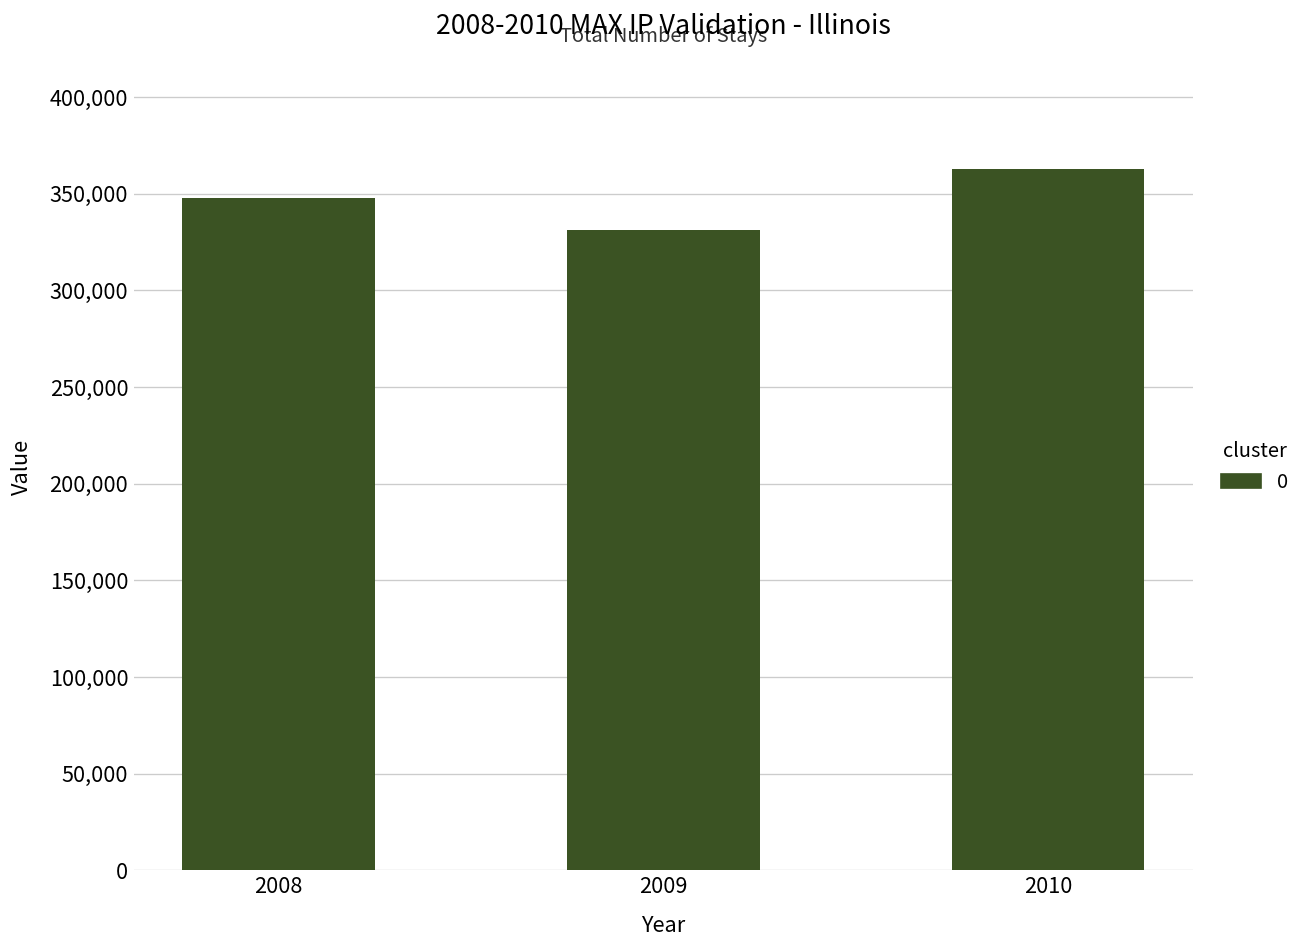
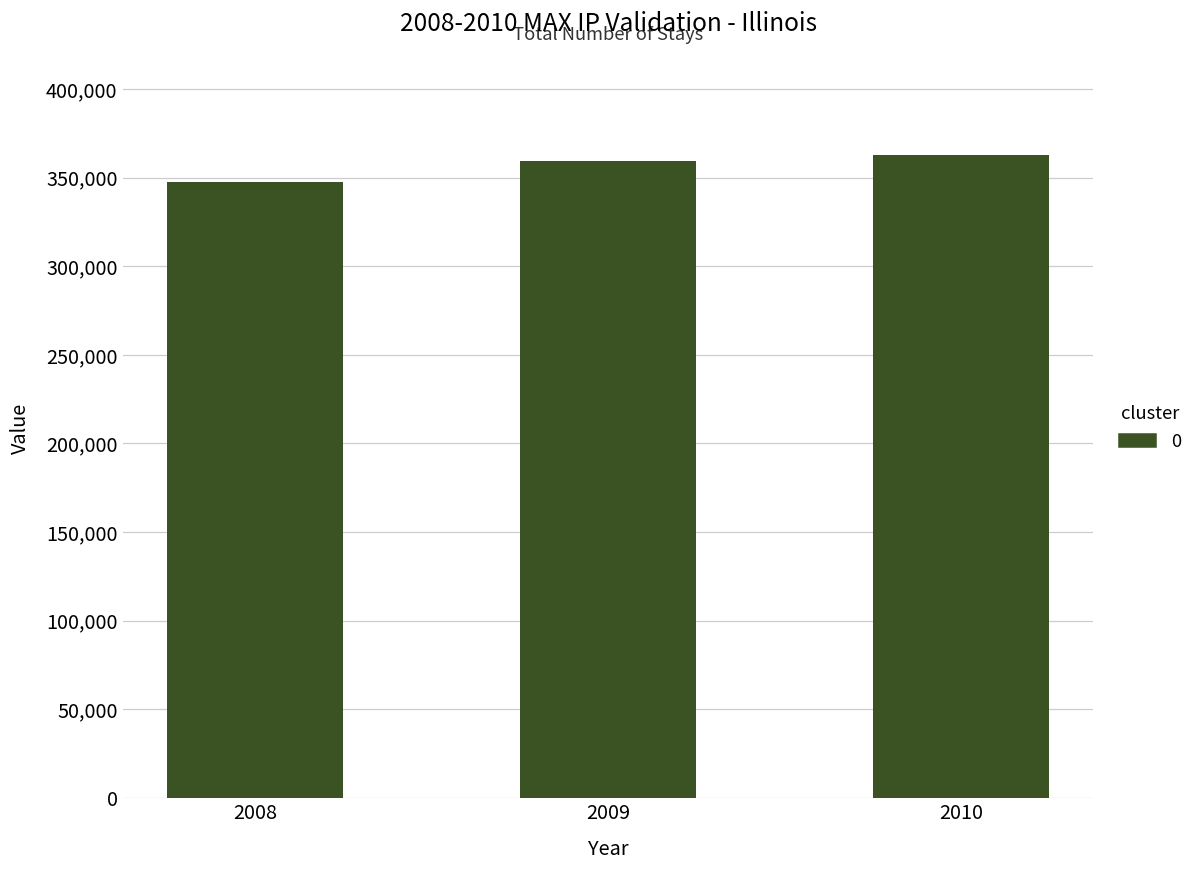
2009: 331,000 -> 360,000
